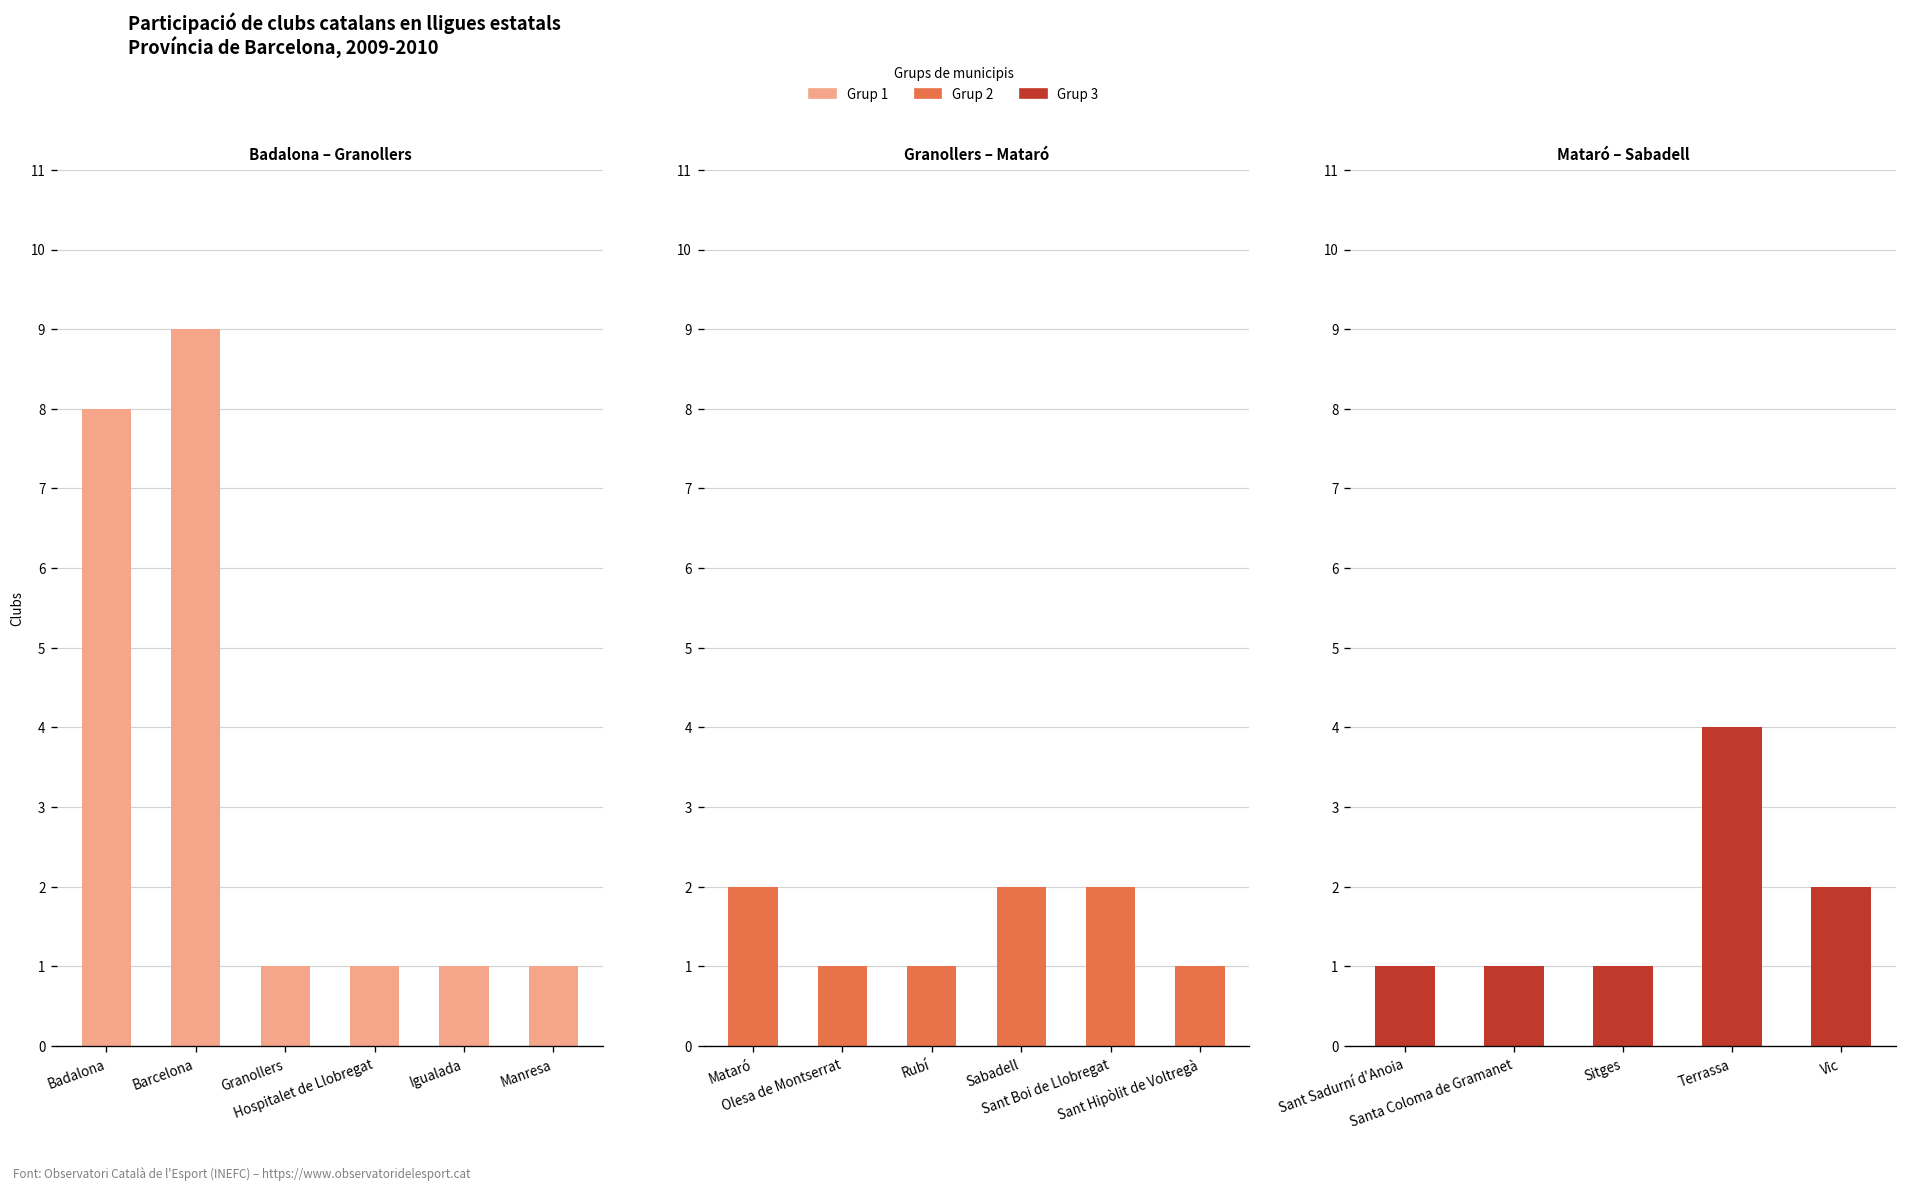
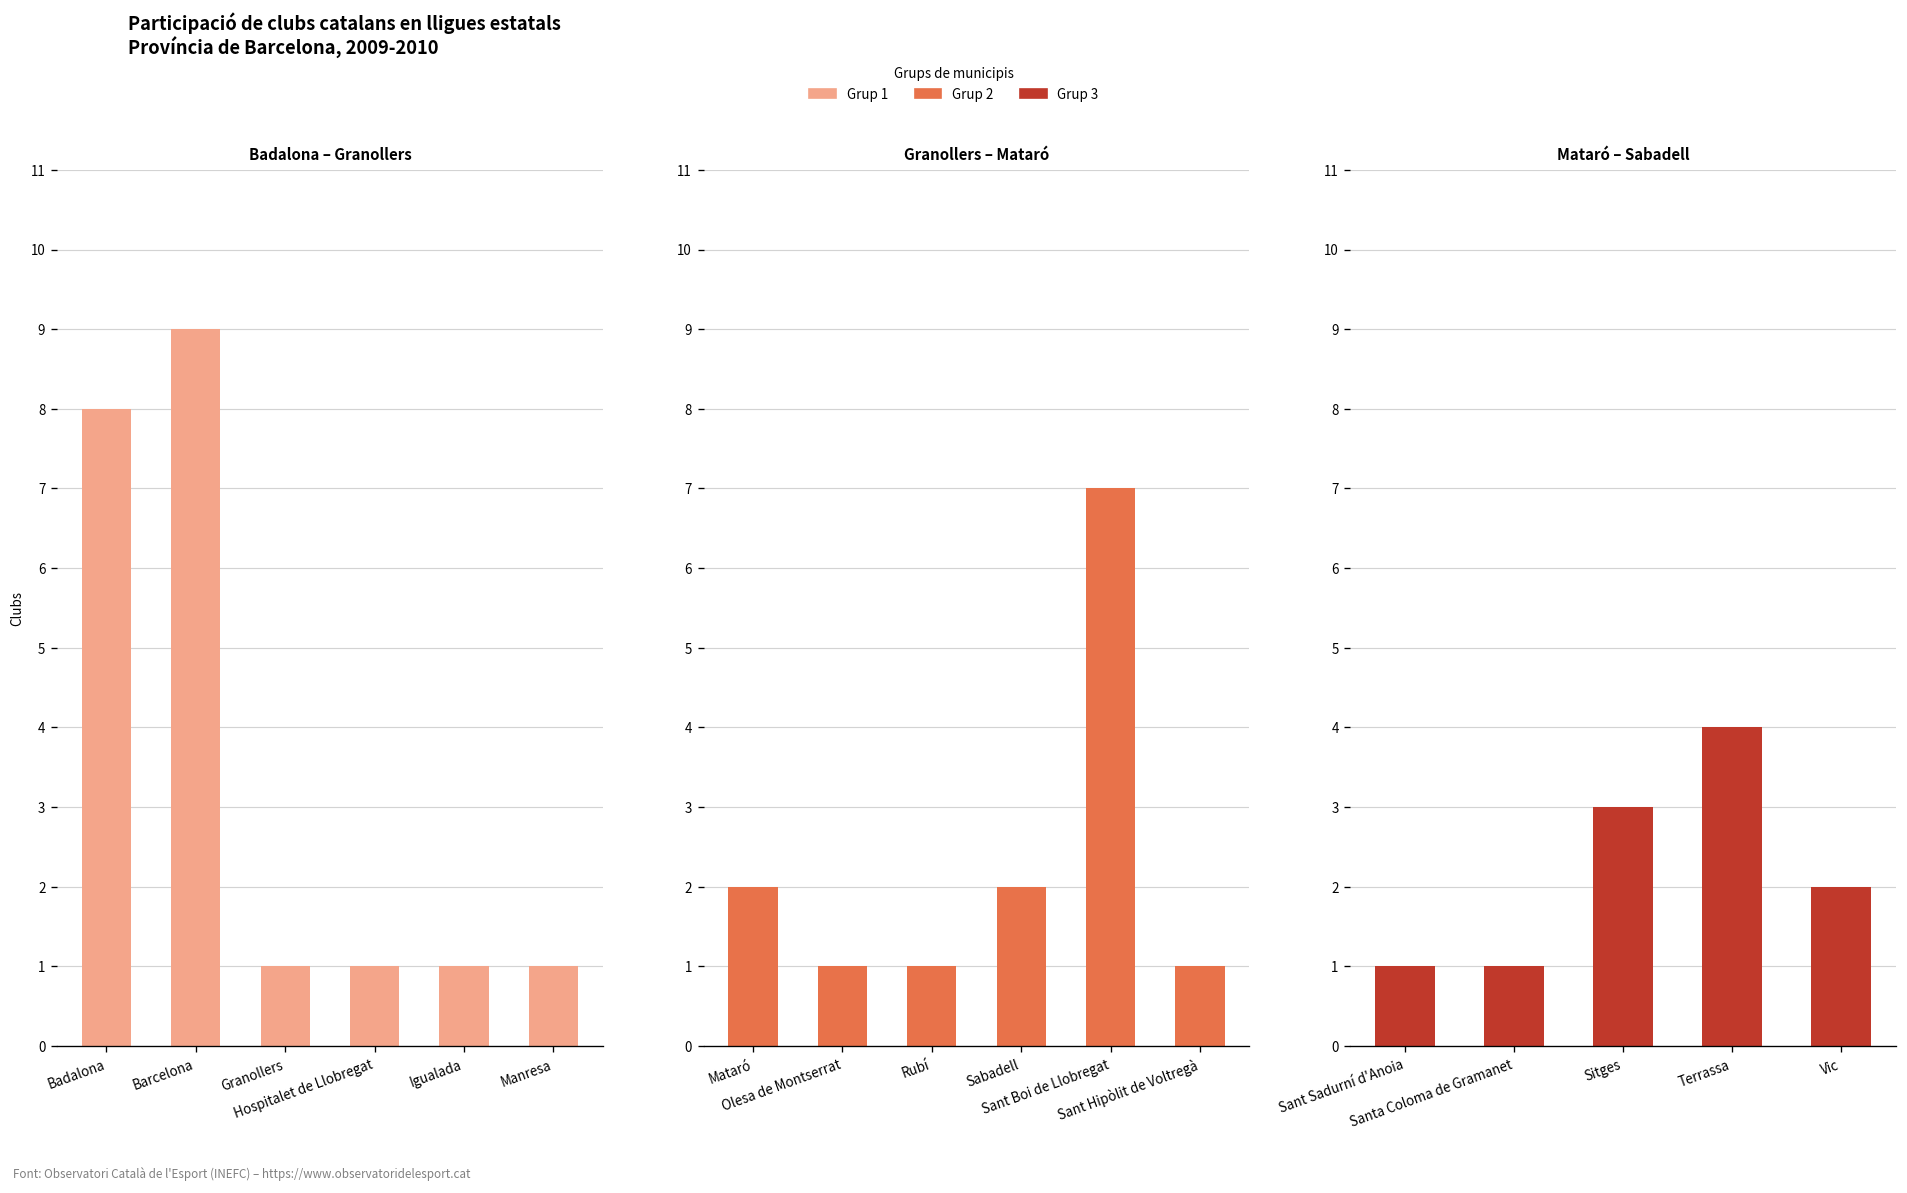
Granollers – Mataró, Sant Boi de Llobregat: 2 -> 7
Mataró – Sabadell, Sitges: 1 -> 3
